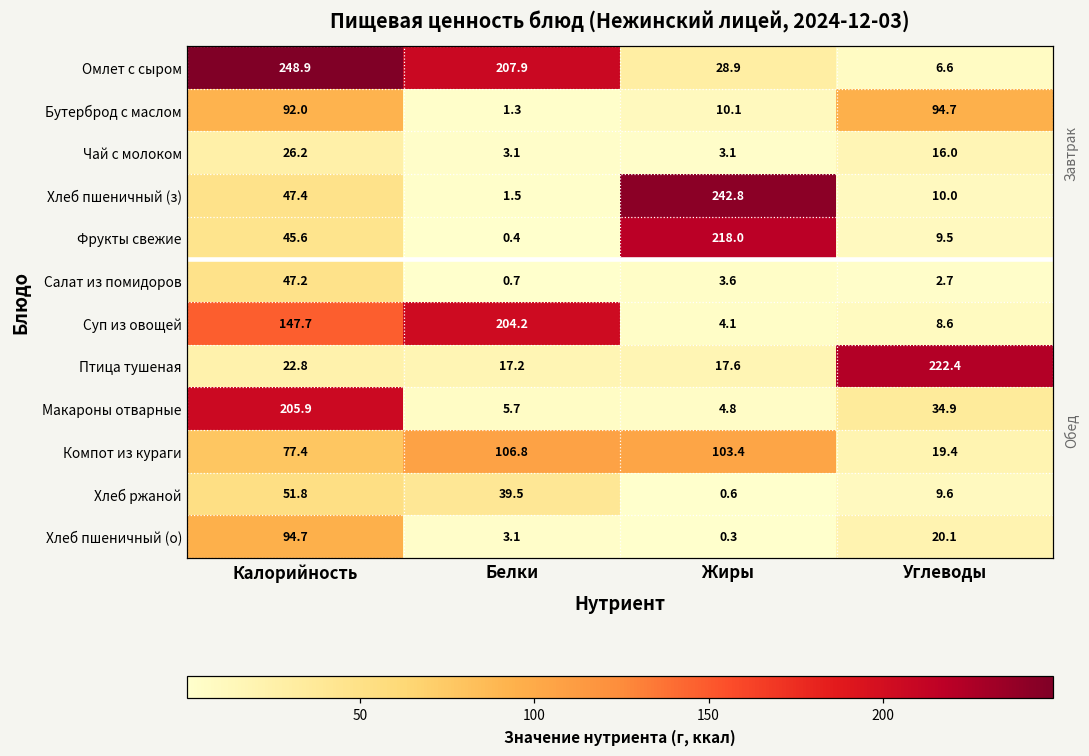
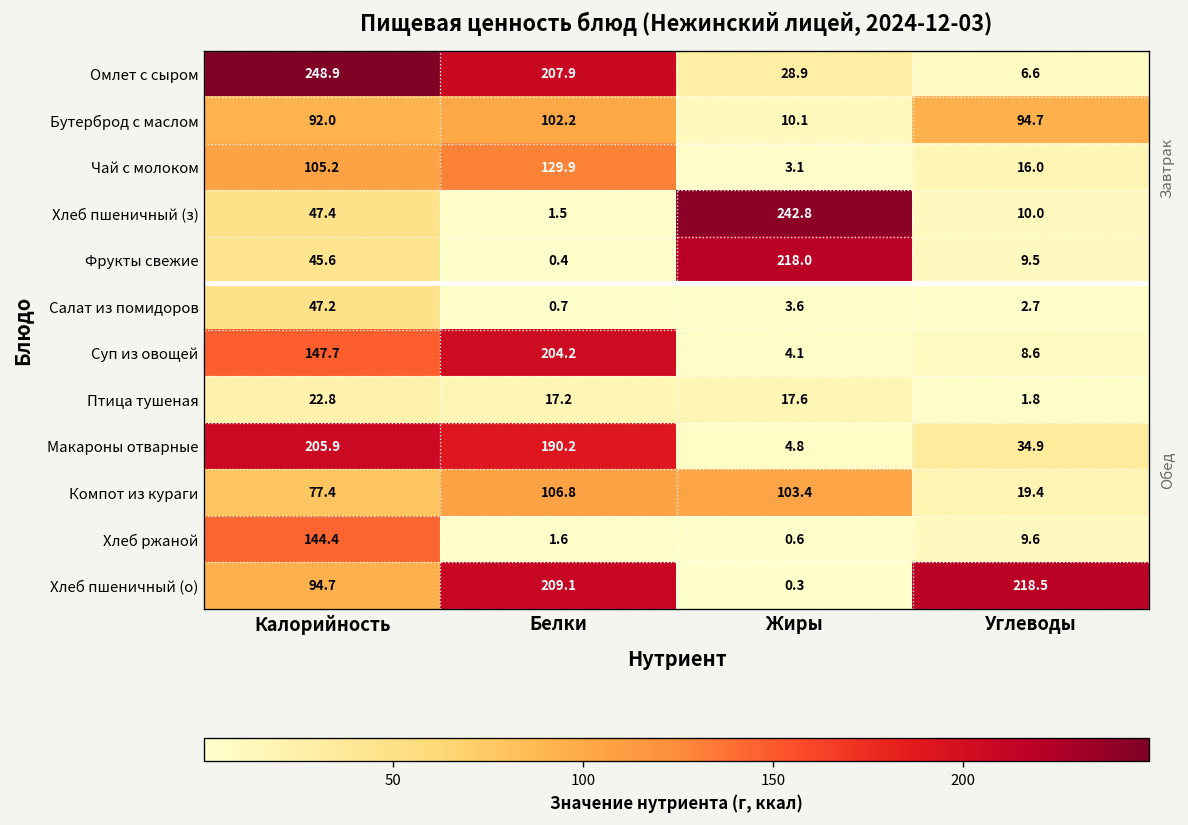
Бутерброд с маслом, Белки: 1.3 -> 102.2
Чай с молоком, Калорийность: 26.2 -> 105.2
Чай с молоком, Белки: 3.1 -> 129.9
Птица тушеная, Углеводы: 222.4 -> 1.8
Макароны отварные, Белки: 5.7 -> 190.2
Хлеб ржаной, Калорийность: 51.8 -> 144.4
Хлеб ржаной, Белки: 39.5 -> 1.6
Хлеб пшеничный (о), Белки: 3.1 -> 209.1
Хлеб пшеничный (о), Углеводы: 20.1 -> 218.5
